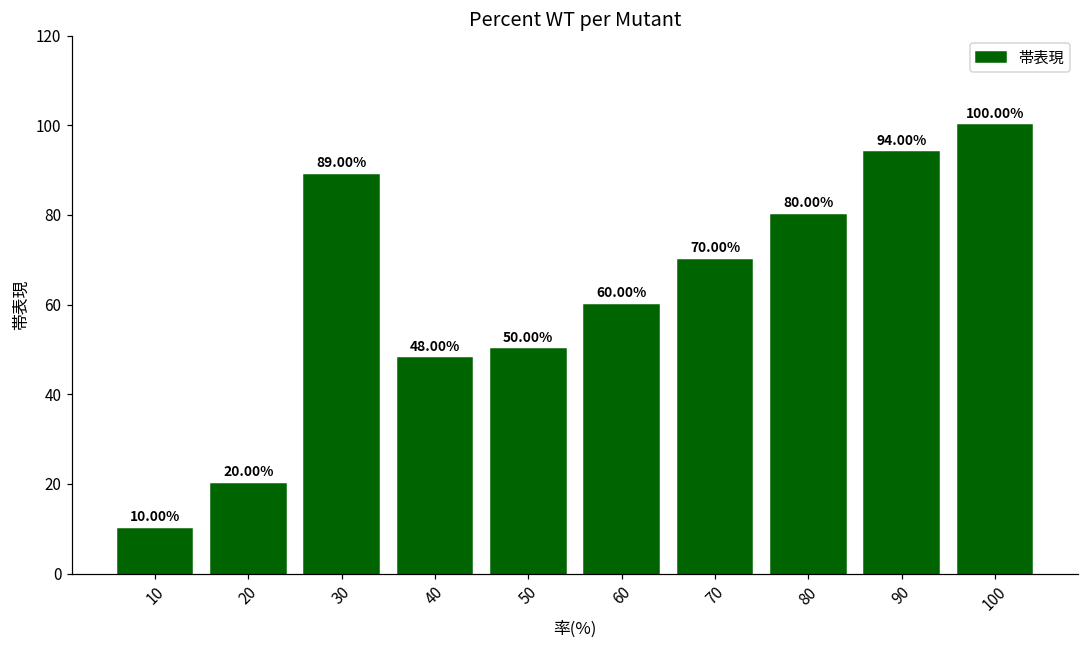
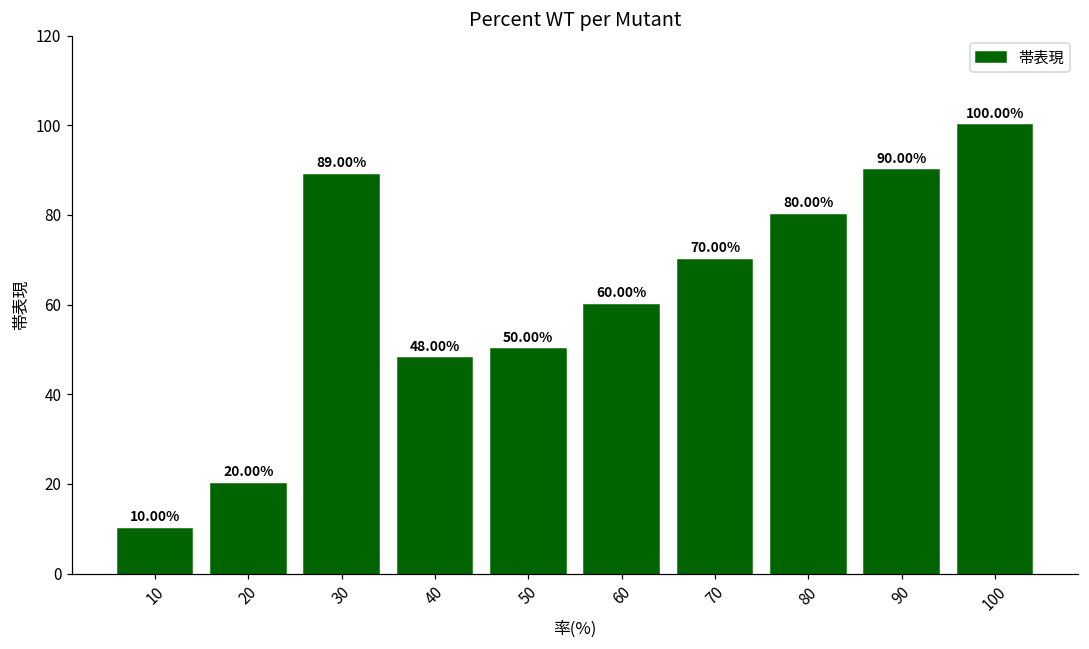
90: 94.00% -> 90.00%
